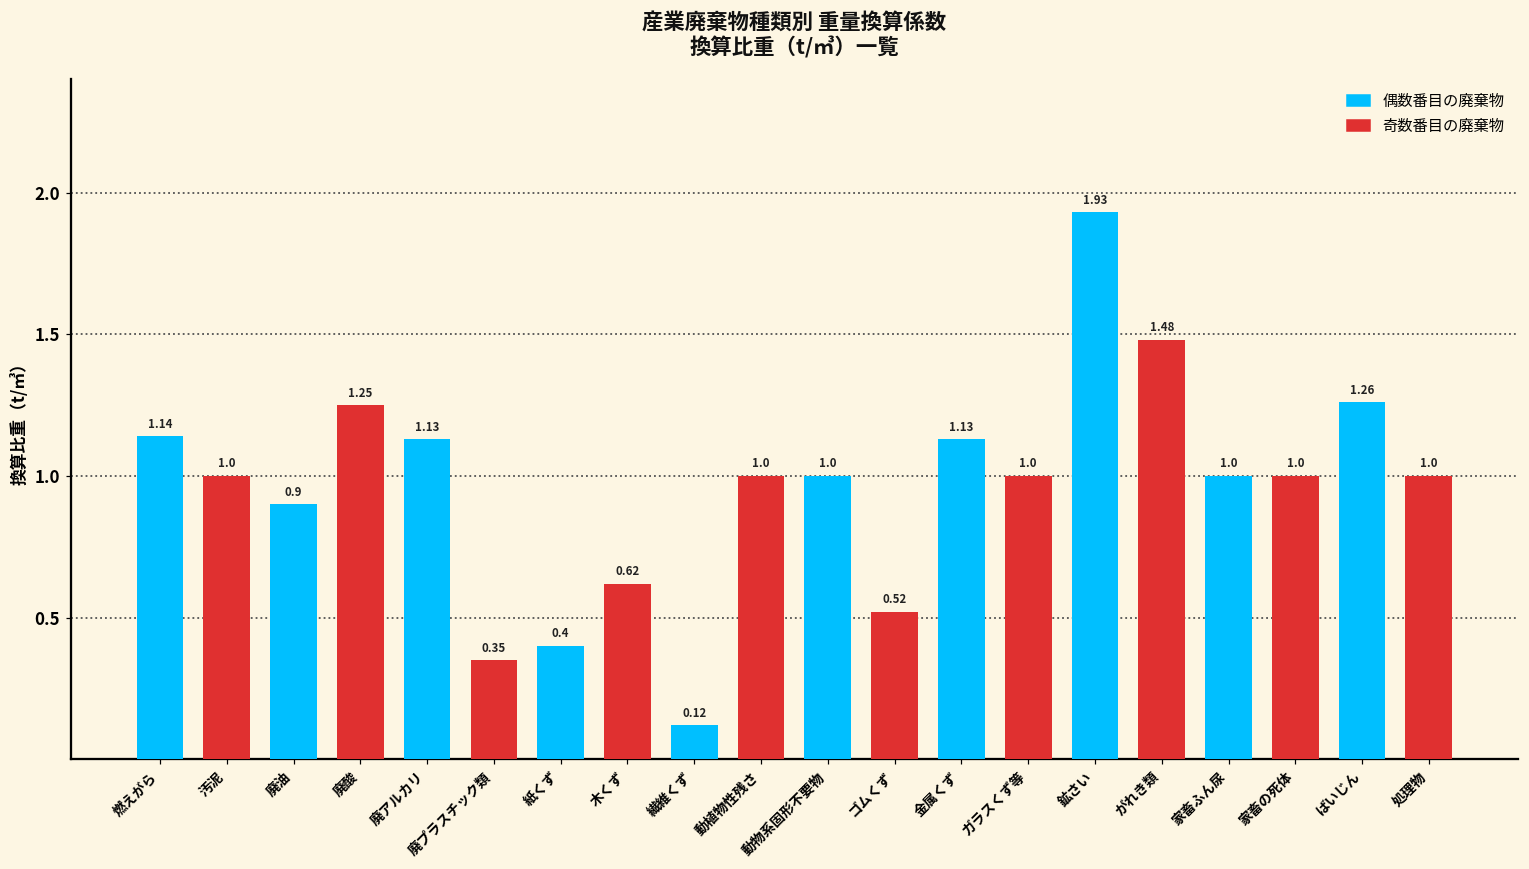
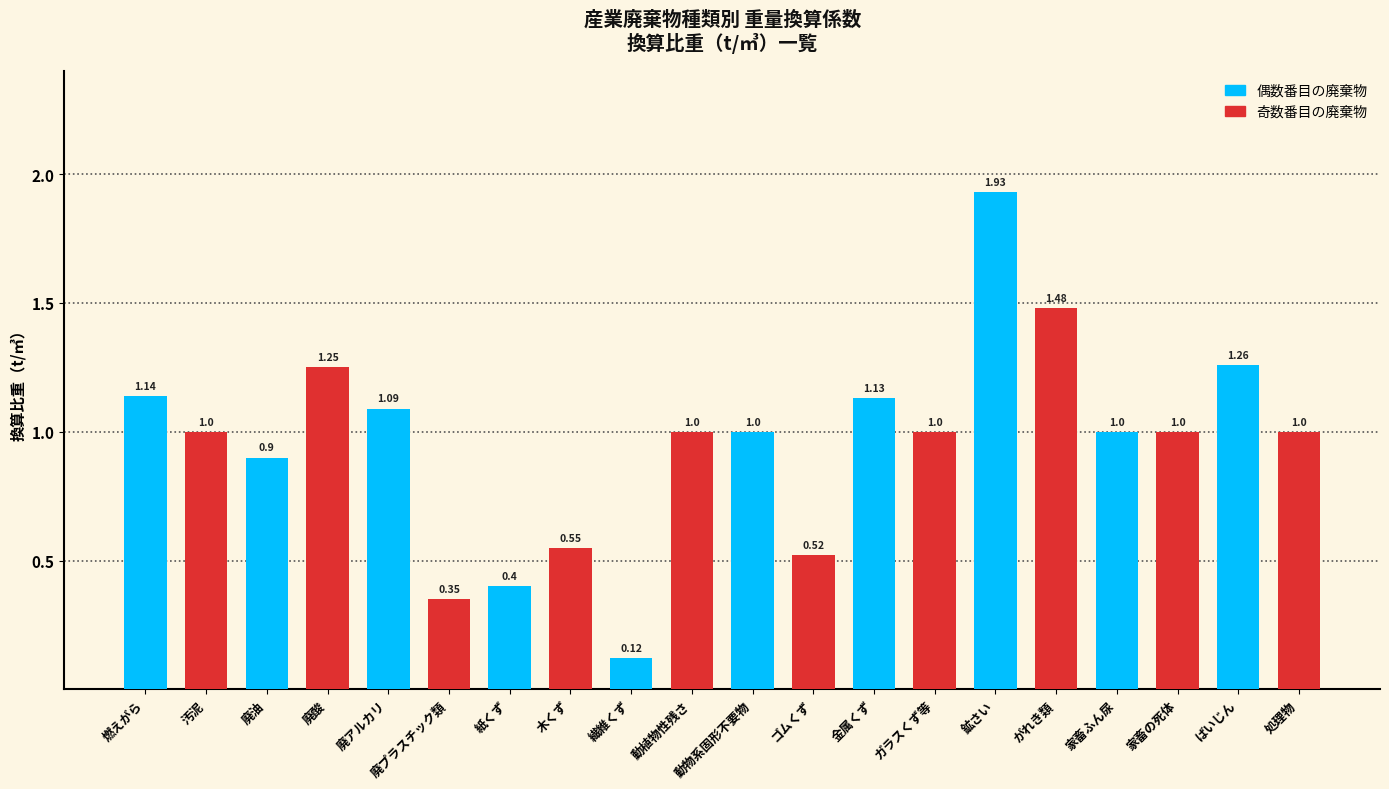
廃アルカリ: 1.13 -> 1.09
木くず: 0.62 -> 0.55
